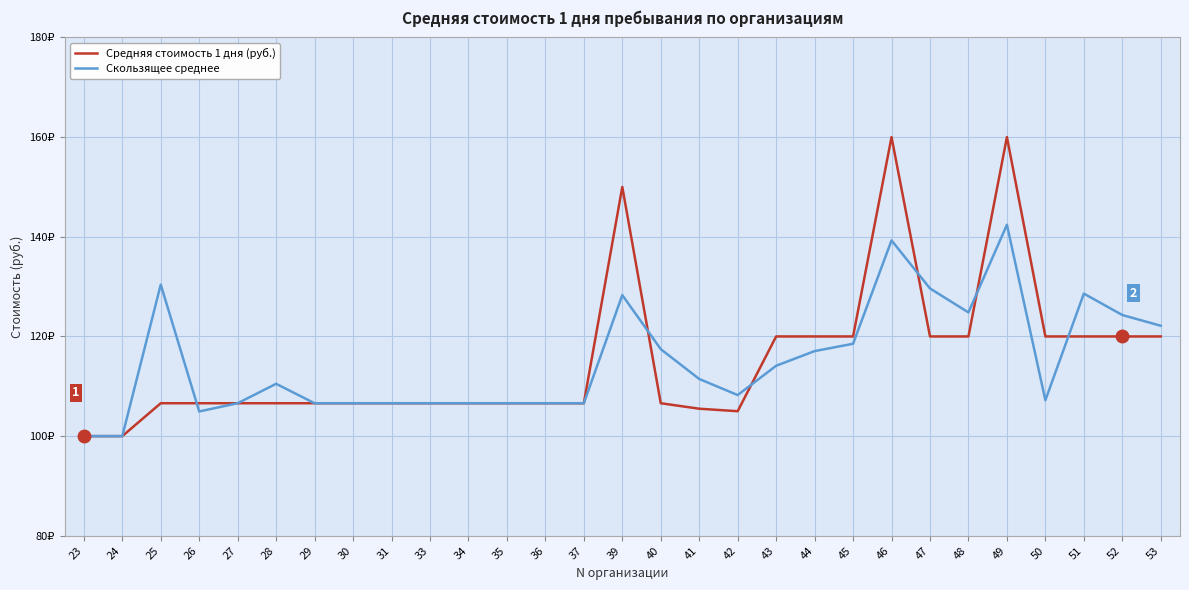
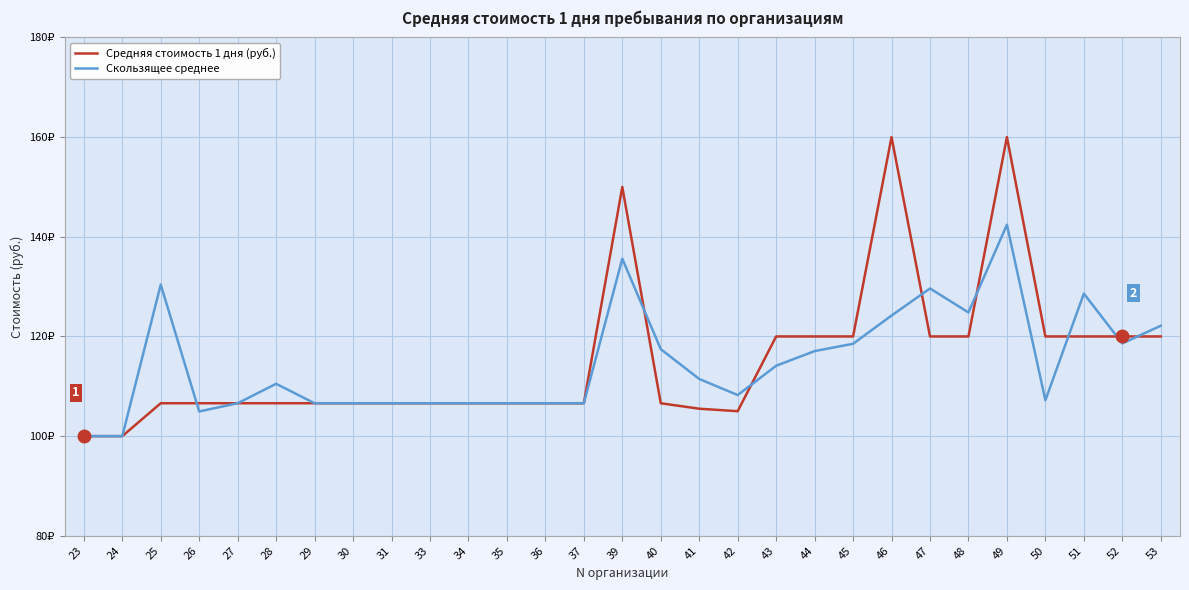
Скользящее среднее, 39: 128₽ -> 136₽
Скользящее среднее, 46: 139₽ -> 124₽
Скользящее среднее, 52: 124₽ -> 119₽
